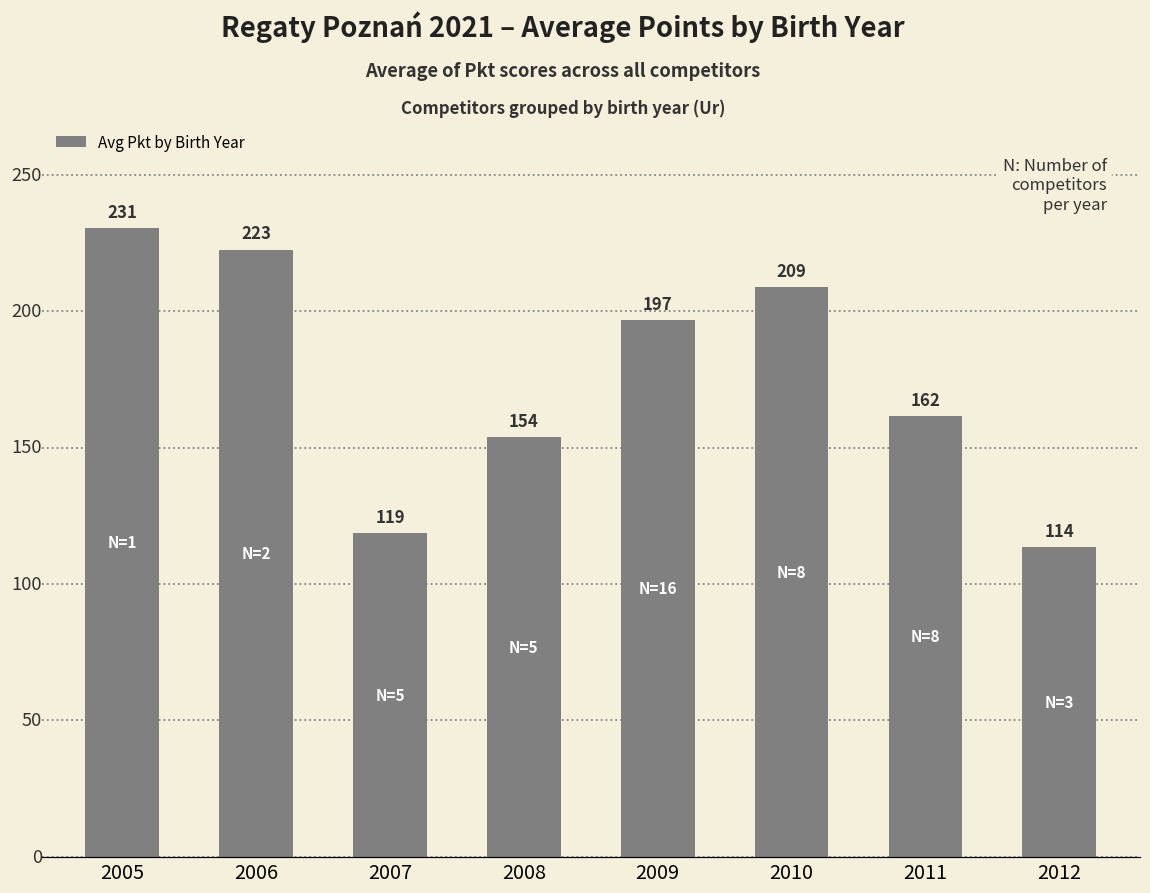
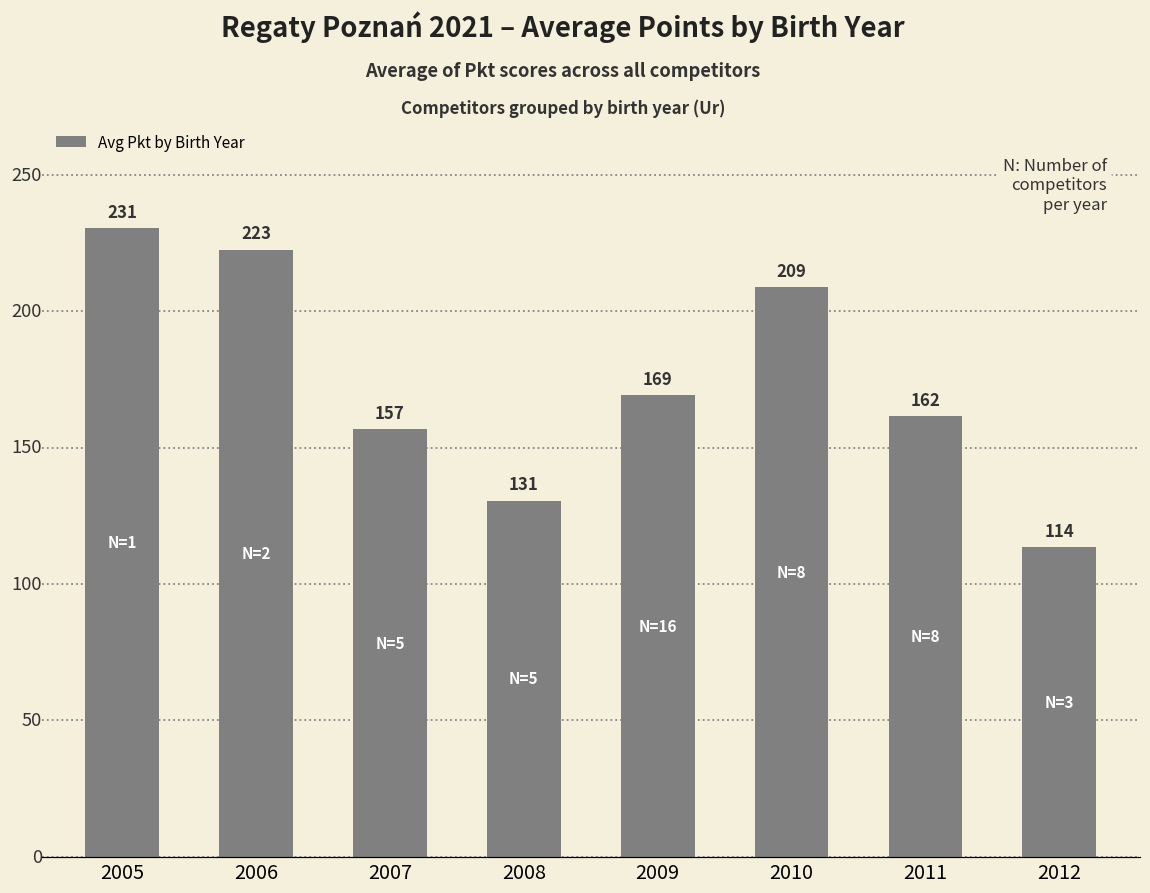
2007: 119 -> 157
2008: 154 -> 131
2009: 197 -> 169
